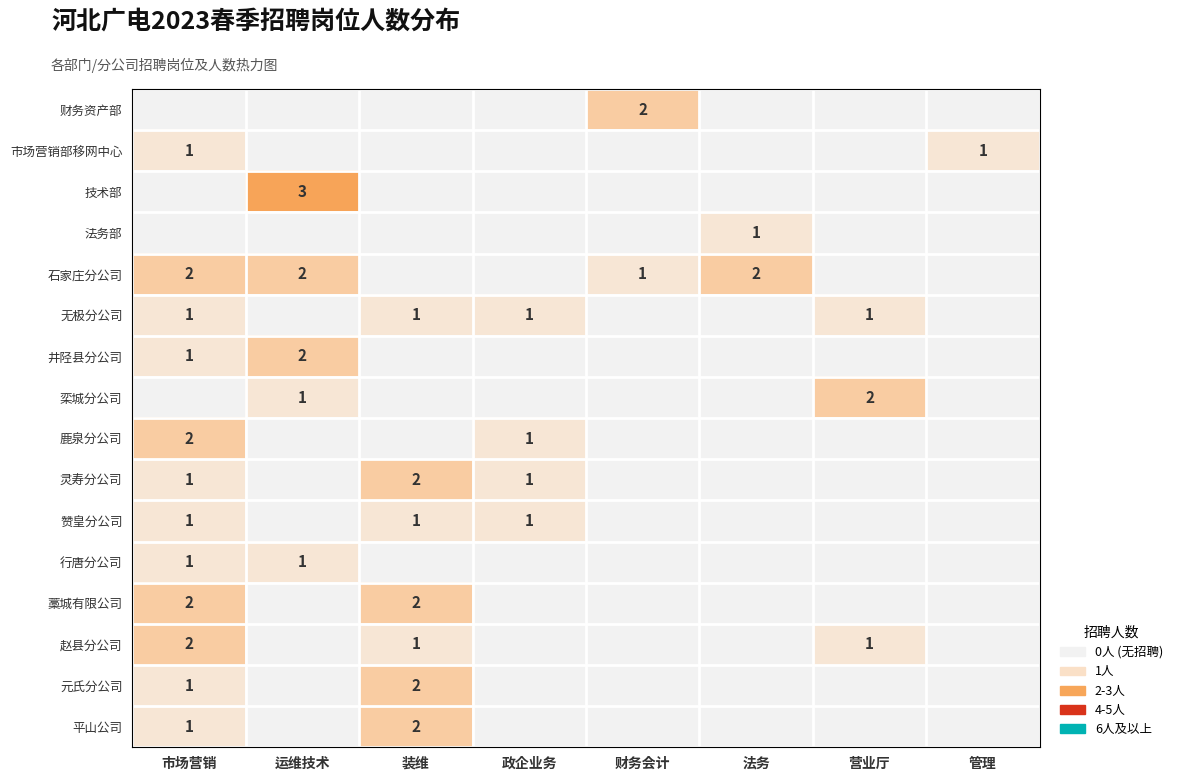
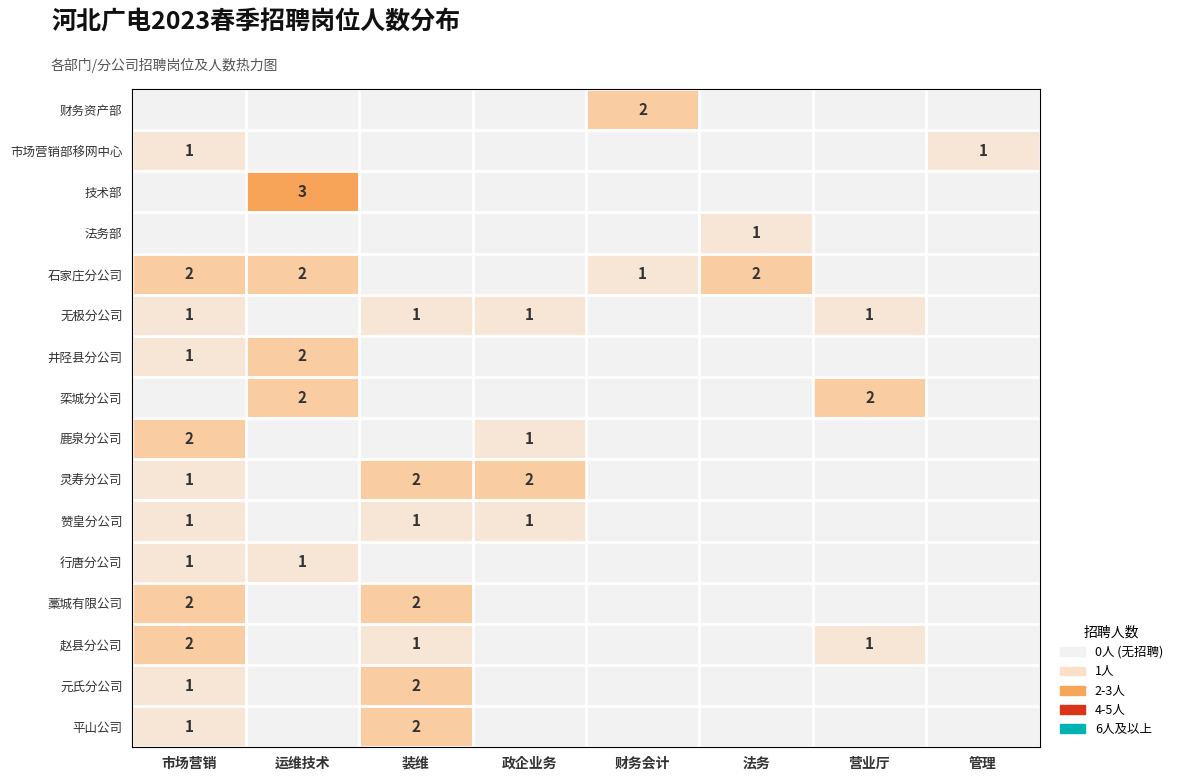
栾城分公司, 运维技术: 1 -> 2
灵寿分公司, 政企业务: 1 -> 2
